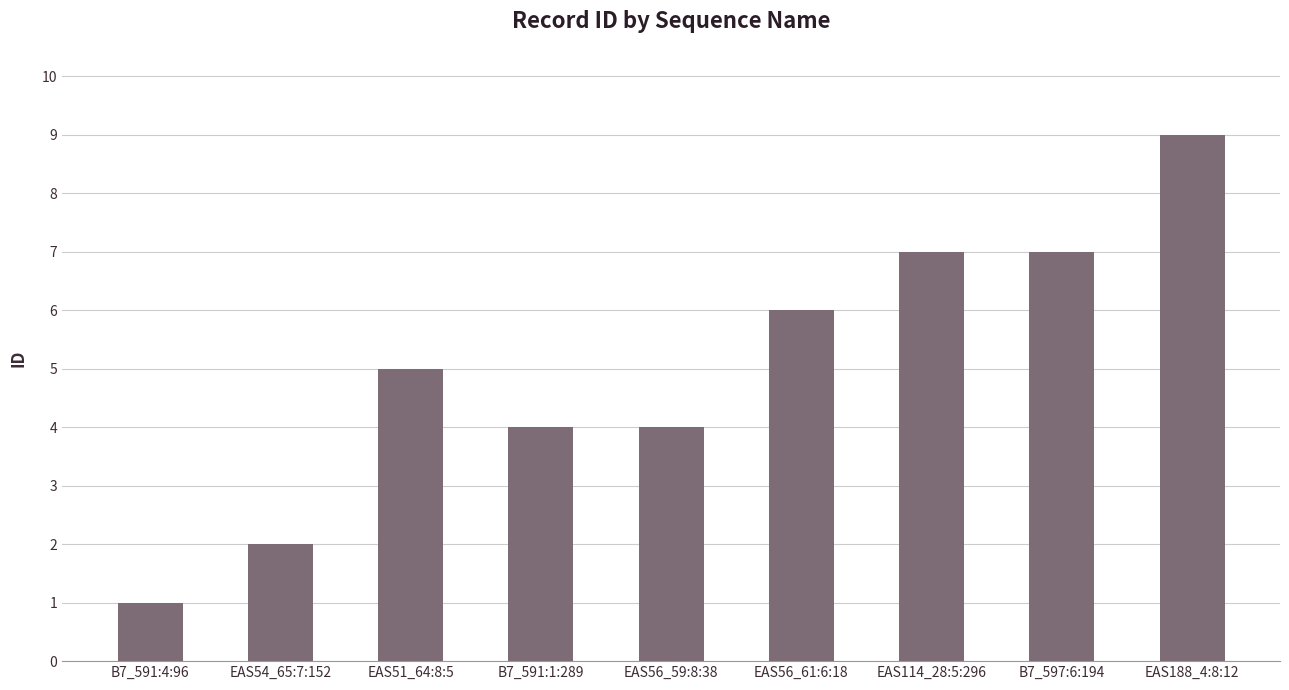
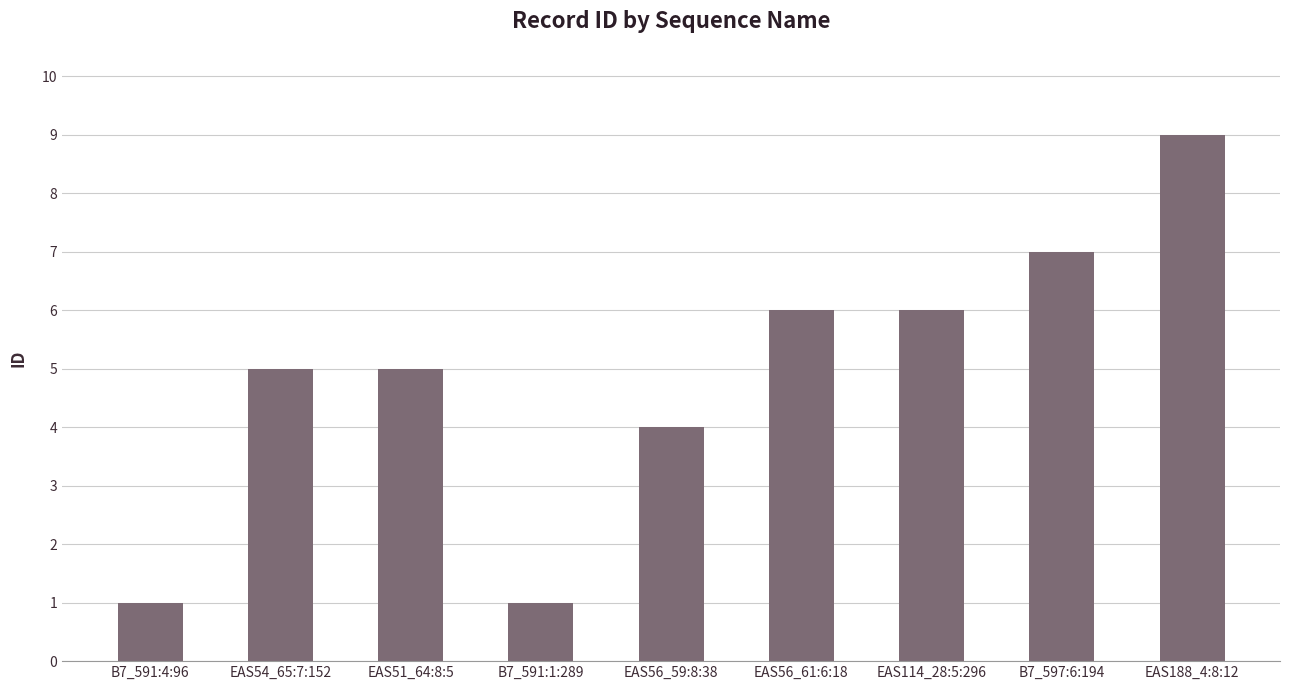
EAS54_65:7:152: 2 -> 5
B7_591:1:289: 4 -> 1
EAS114_28:5:296: 7 -> 6
